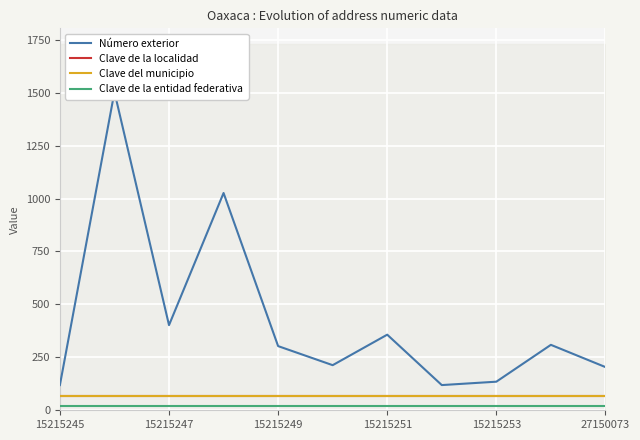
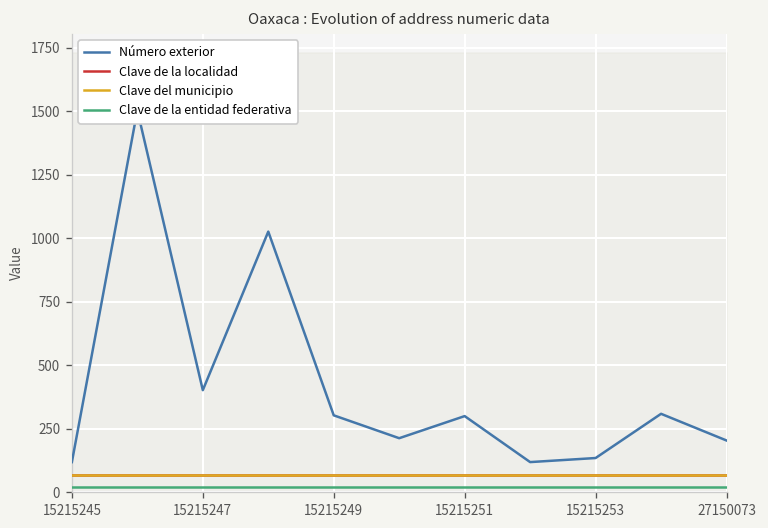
Número exterior, 15215251: 360 -> 300
